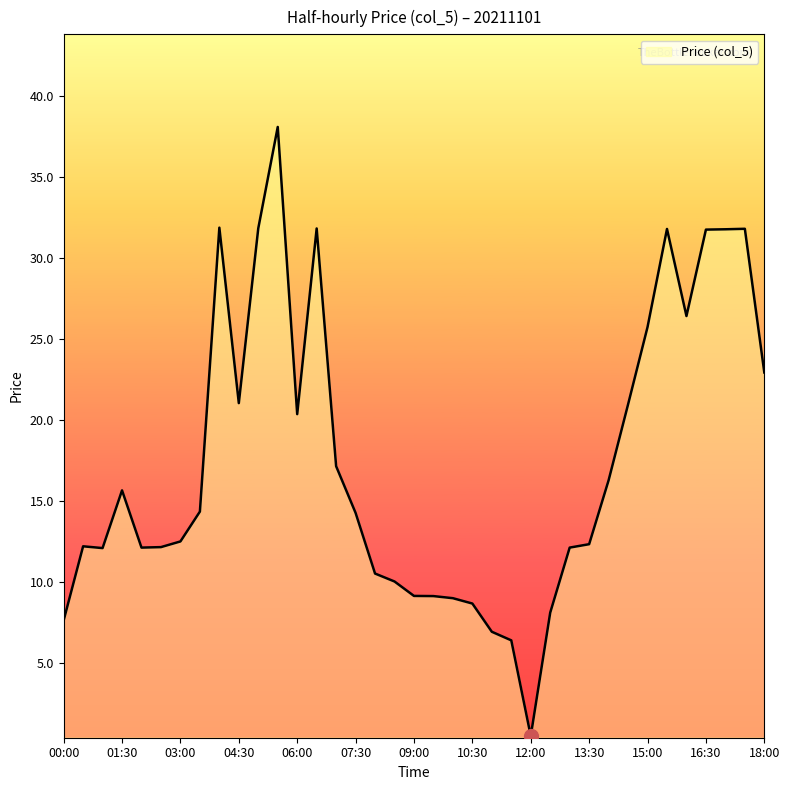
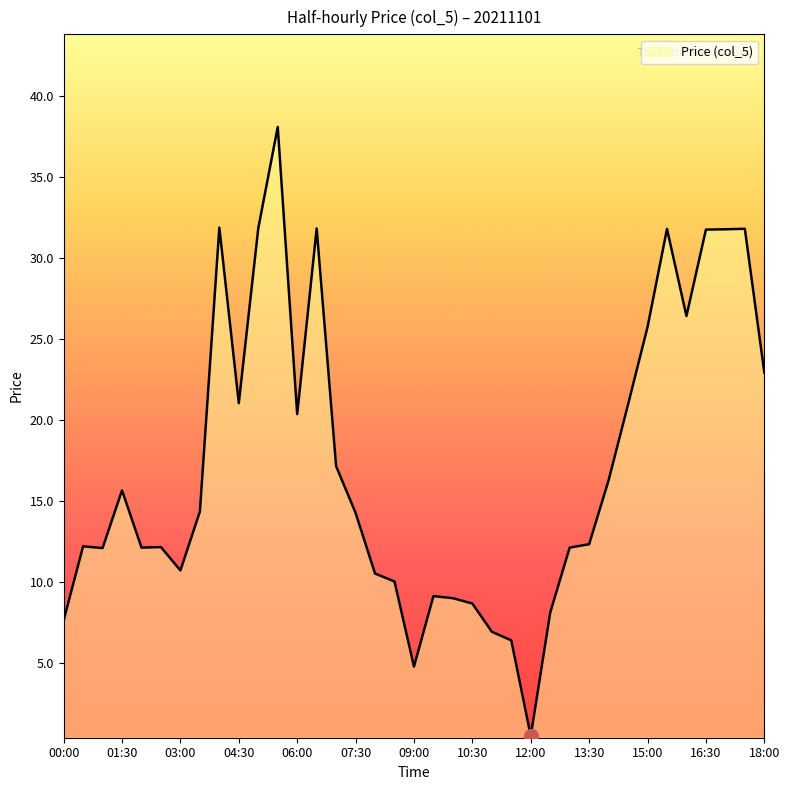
Price (col_5), 03:00: 12.5 -> 10.7
Price (col_5), 09:00: 9.2 -> 4.8
